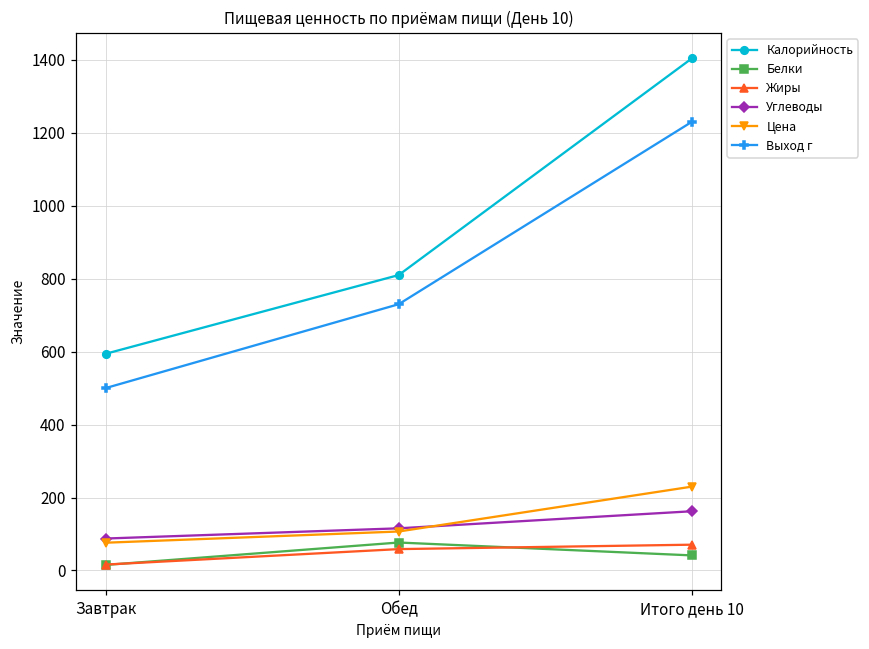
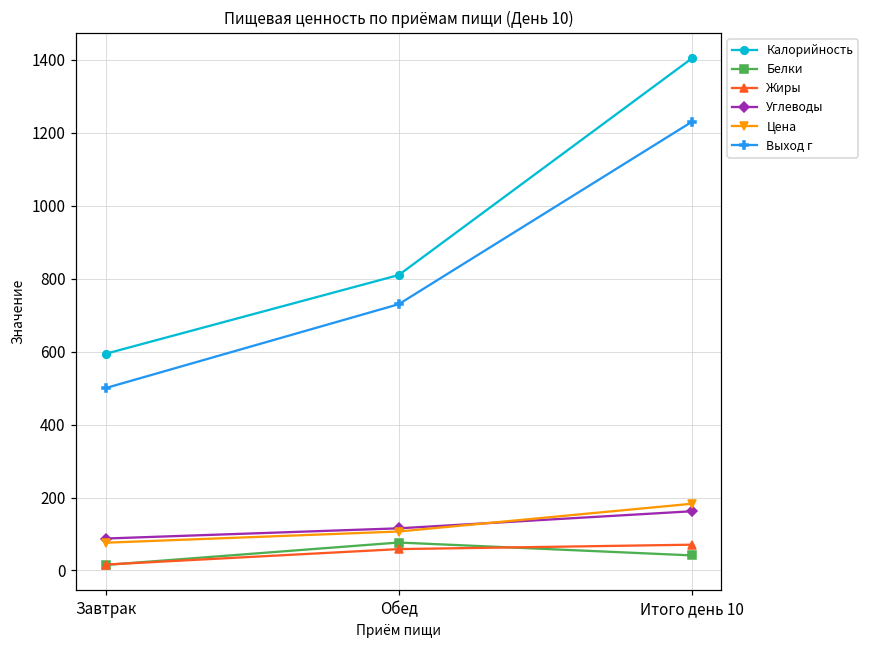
Цена, Итого день 10: 230 -> 180
